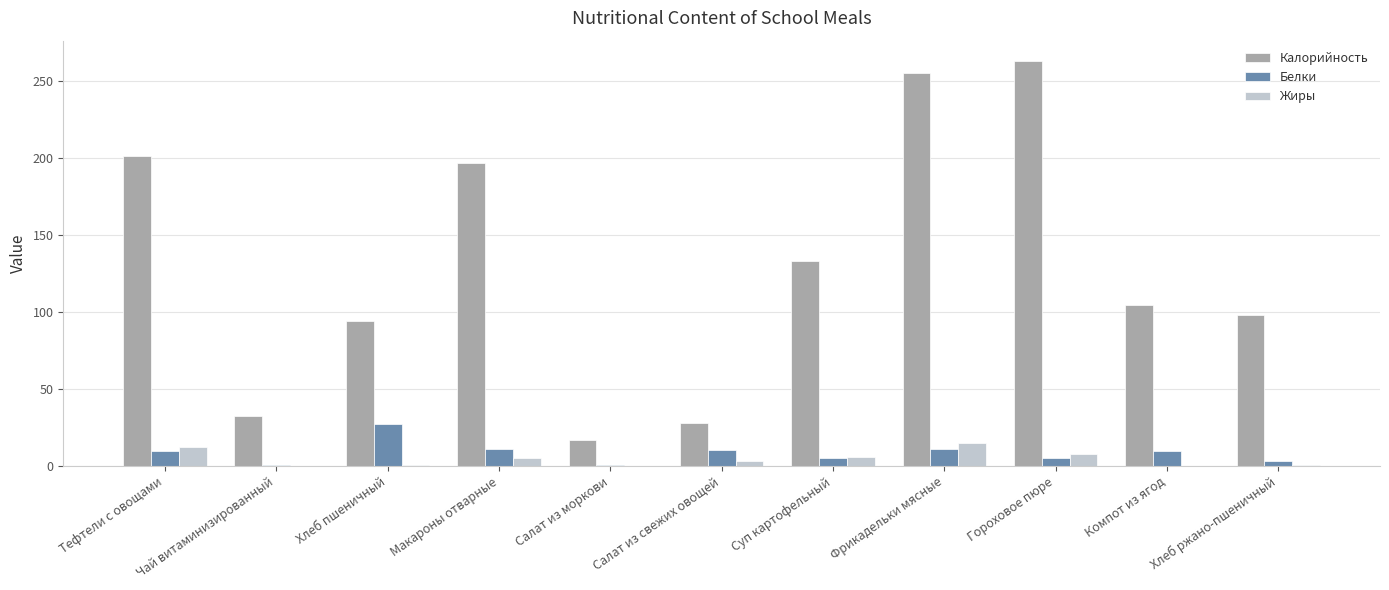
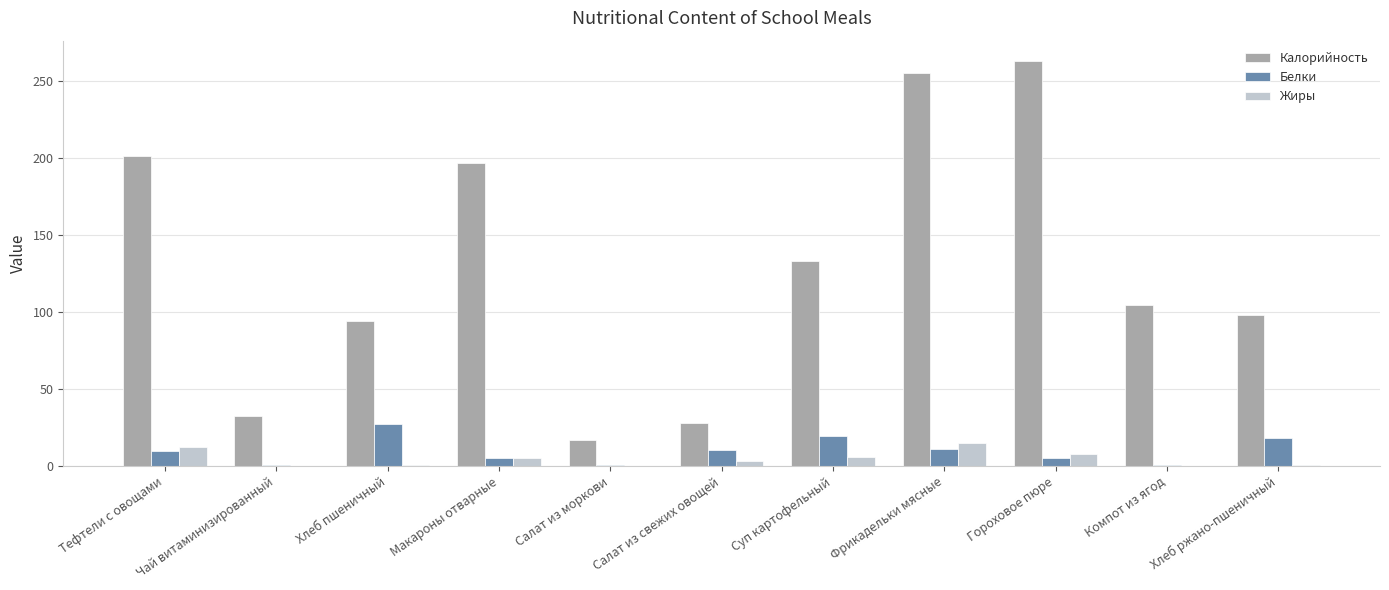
Белки, Макароны отварные: 11 -> 5
Белки, Суп картофельный: 5 -> 20
Белки, Компот из ягод: 10 -> 1
Белки, Хлеб ржано-пшеничный: 3 -> 18
